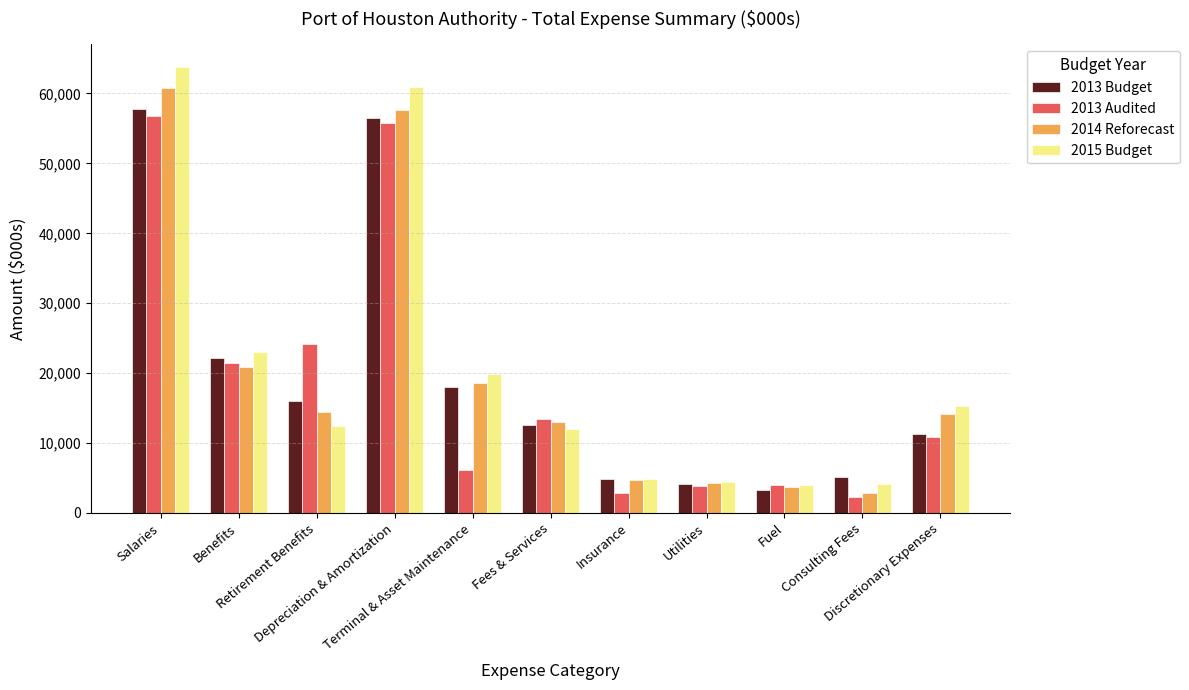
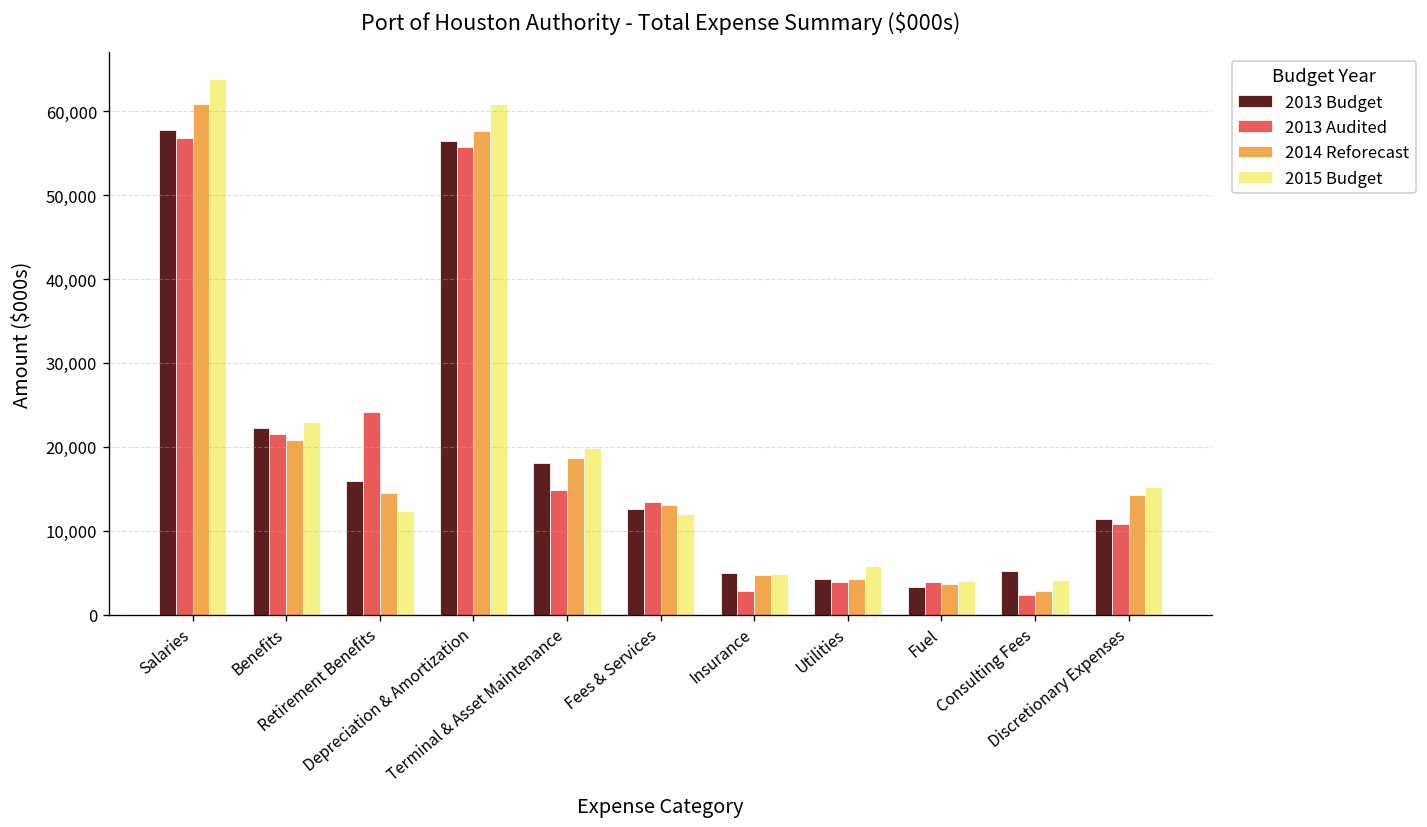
2013 Audited, Terminal & Asset Maintenance: 6,000 -> 15,000
2015 Budget, Utilities: 4,000 -> 6,000
